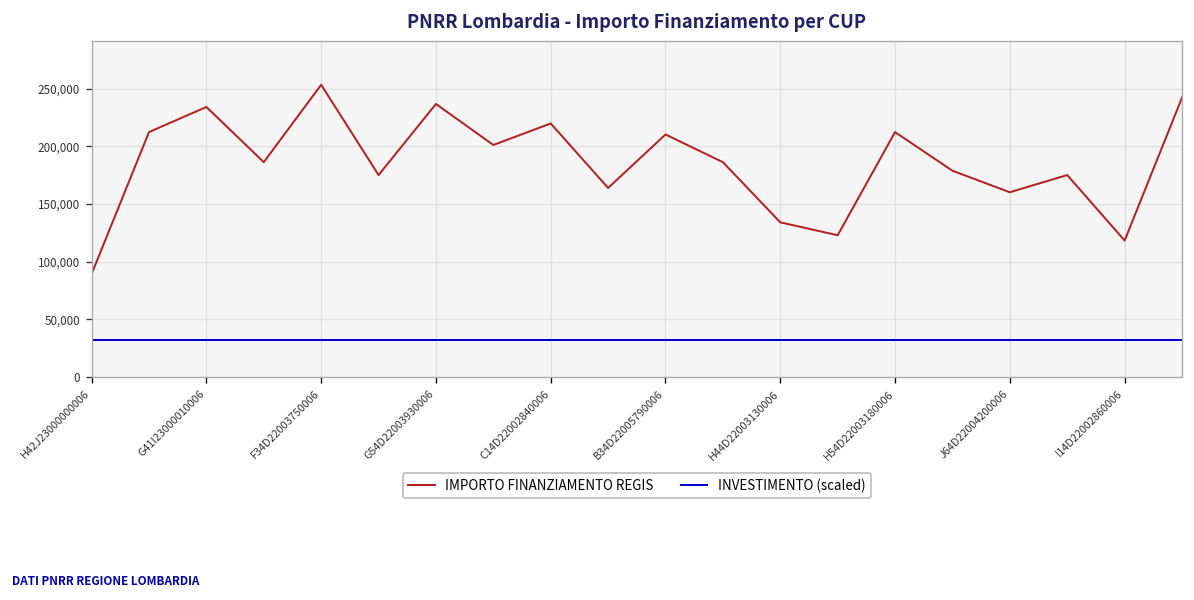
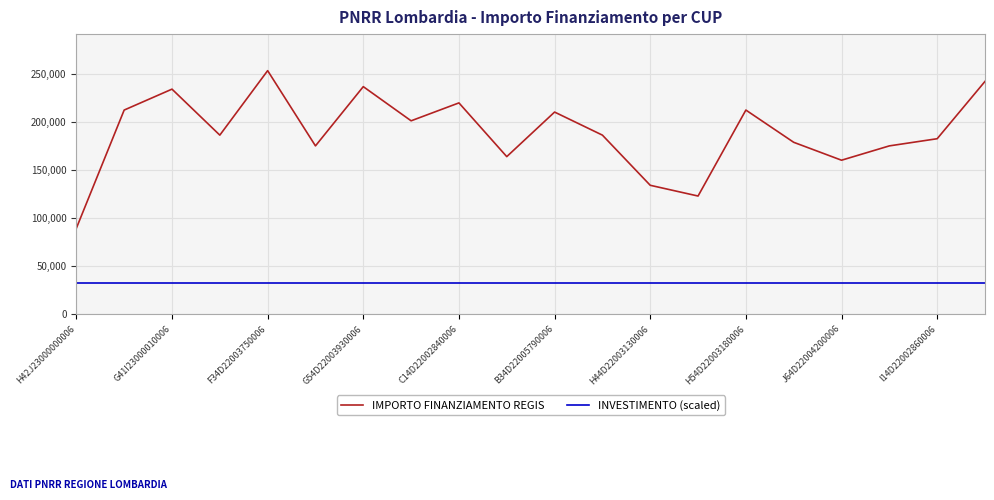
IMPORTO FINANZIAMENTO REGIS, I14D22002860006: 120,000 -> 180,000
